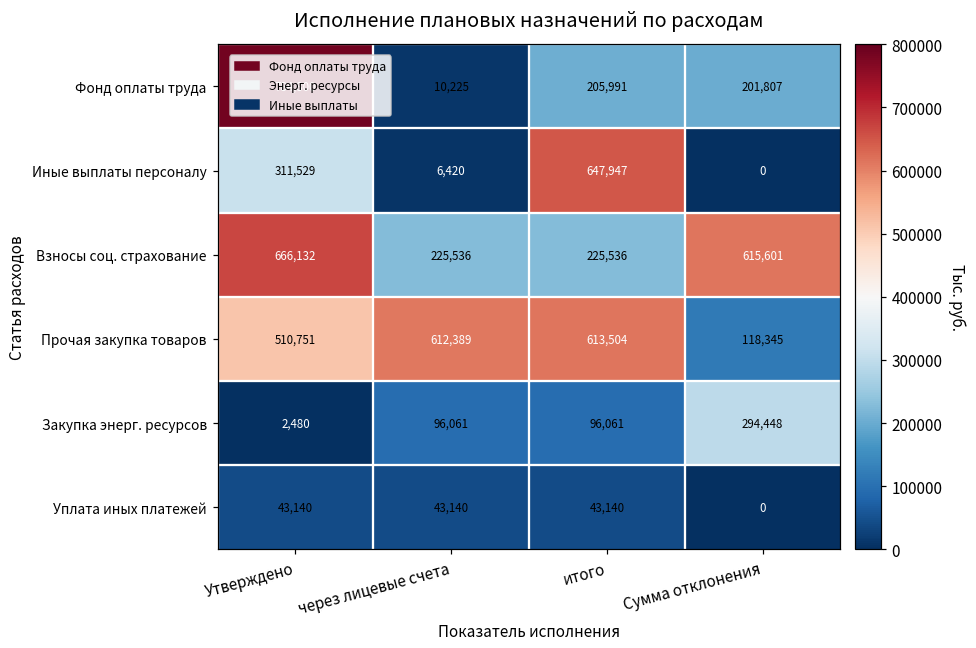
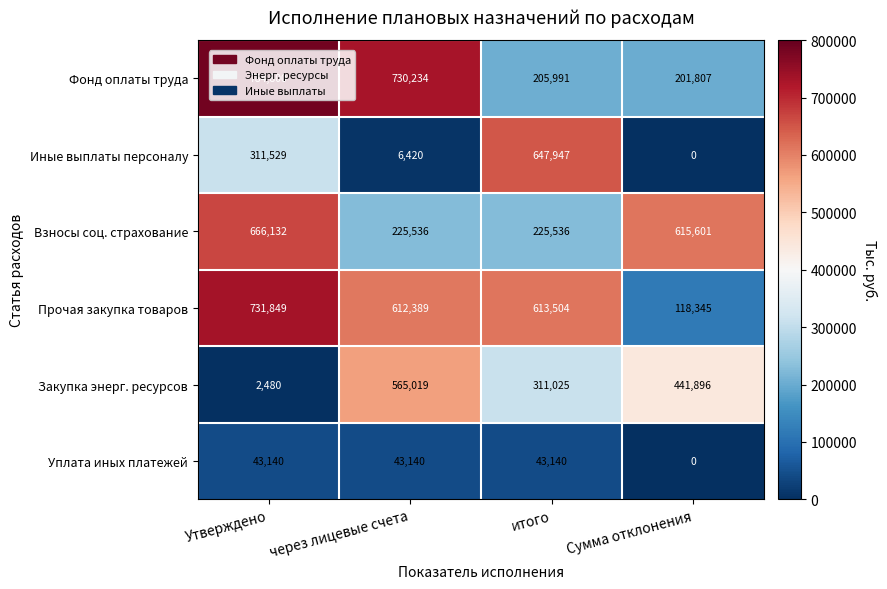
Фонд оплаты труда, через лицевые счета: 10,225 -> 730,234
Прочая закупка товаров, Утверждено: 510,751 -> 731,849
Закупка энерг. ресурсов, через лицевые счета: 96,061 -> 565,019
Закупка энерг. ресурсов, итого: 96,061 -> 311,025
Закупка энерг. ресурсов, Сумма отклонения: 294,448 -> 441,896
